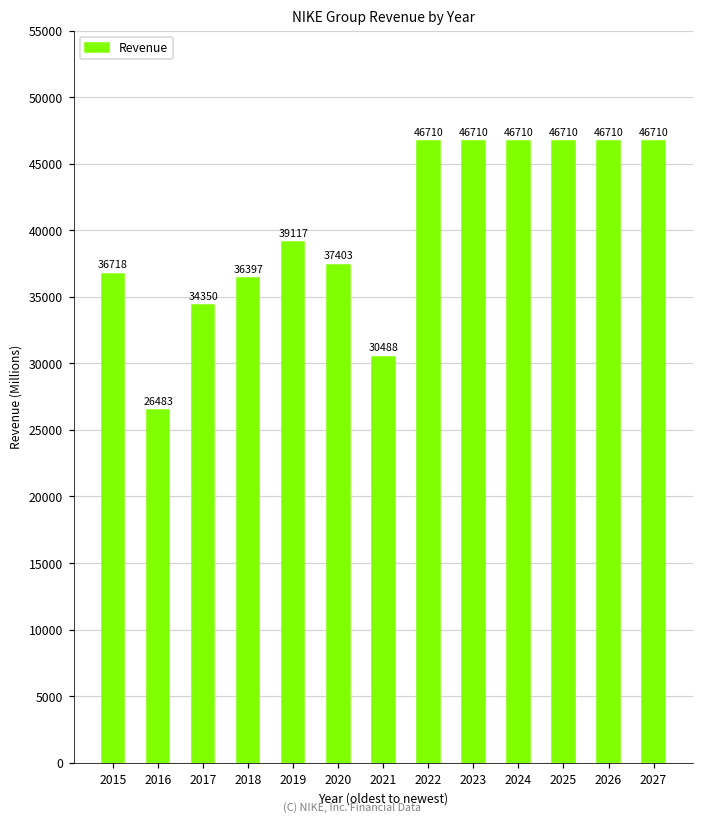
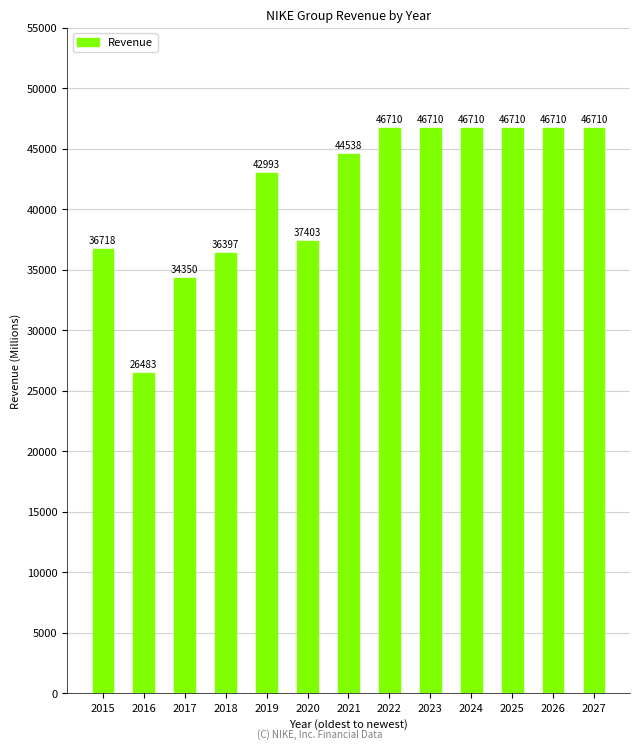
2019: 39117 -> 42993
2021: 30488 -> 44538
